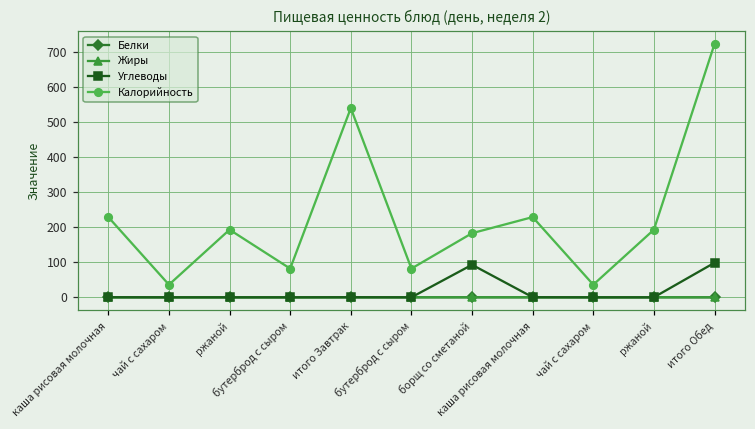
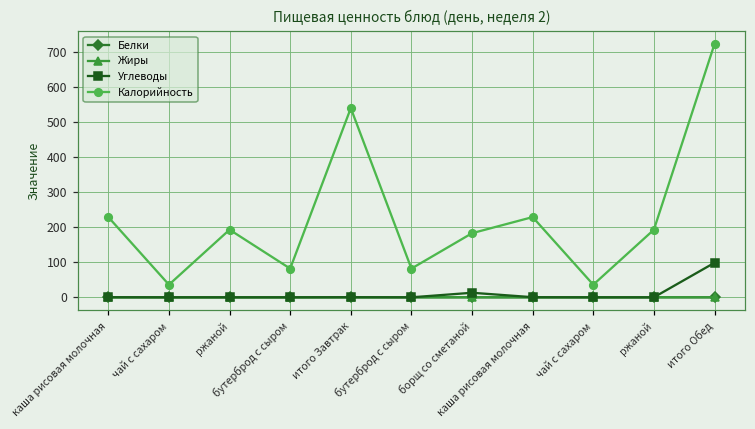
Углеводы, борщ со сметаной: 90 -> 10
